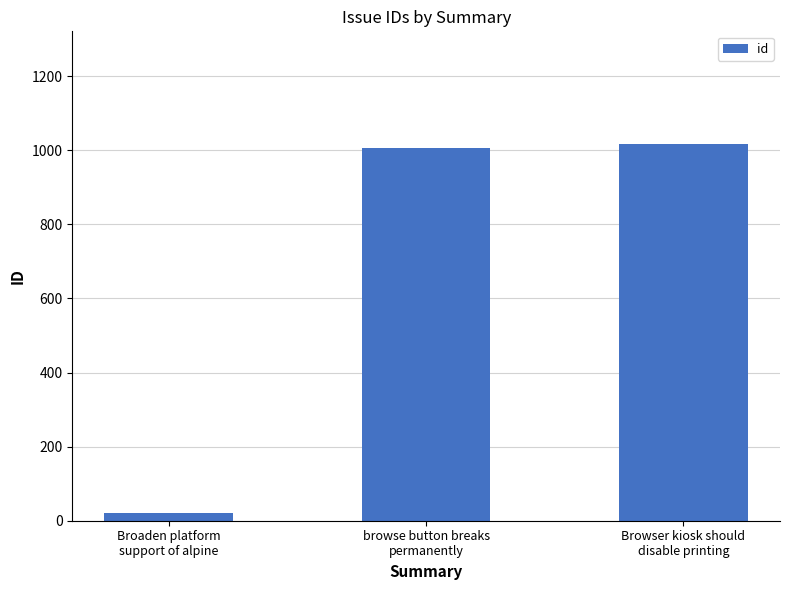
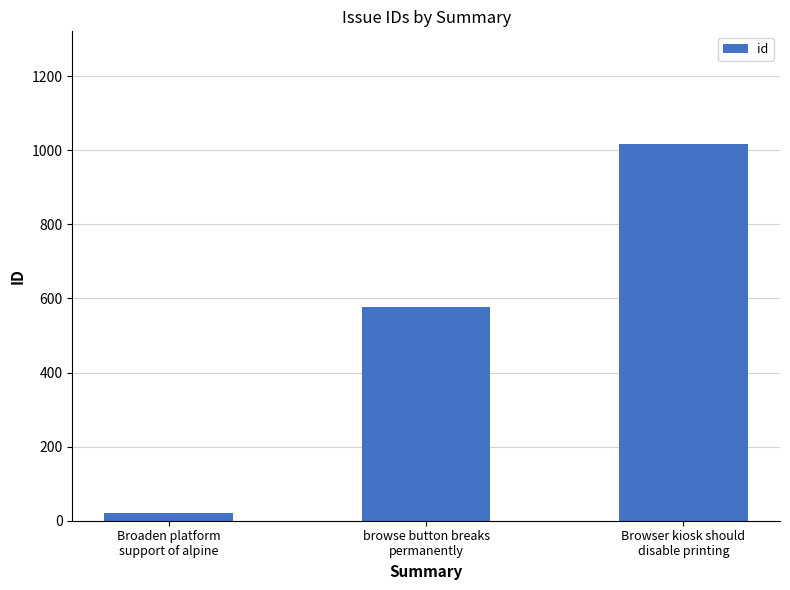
browse button breaks permanently: 1010 -> 580
